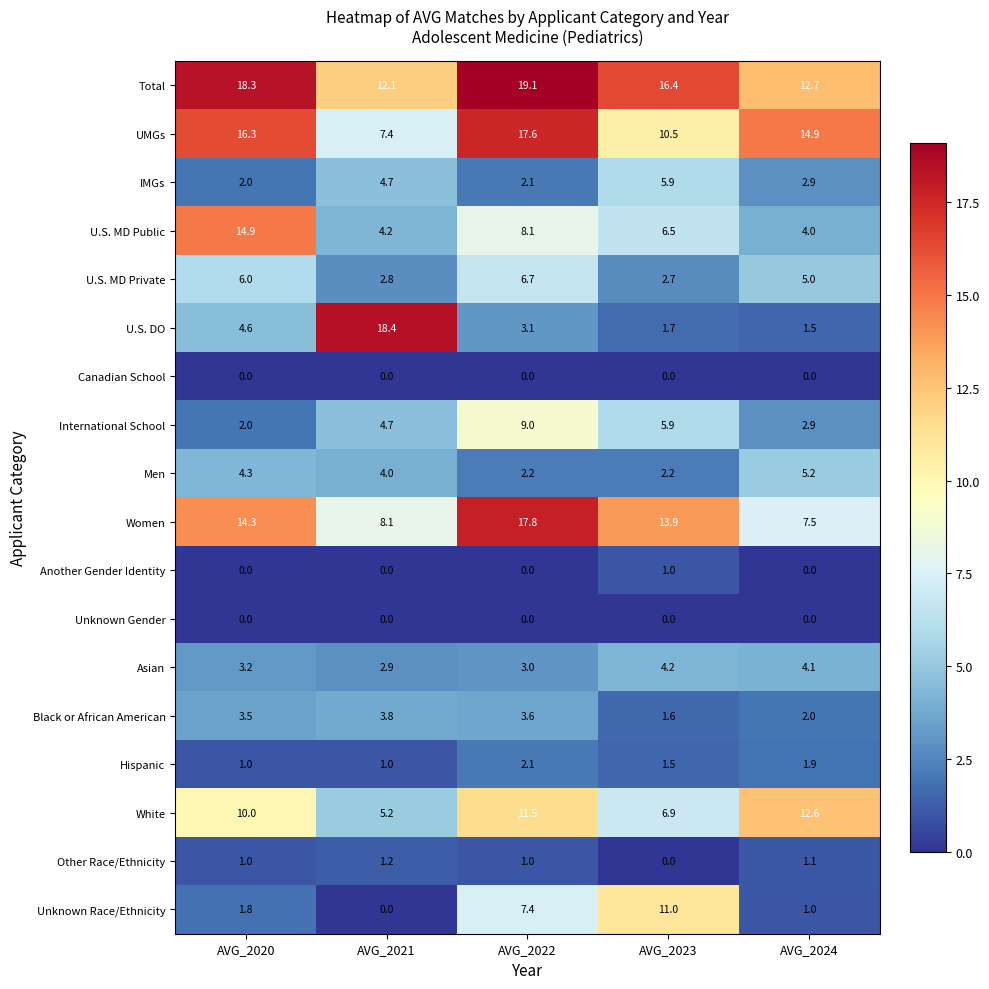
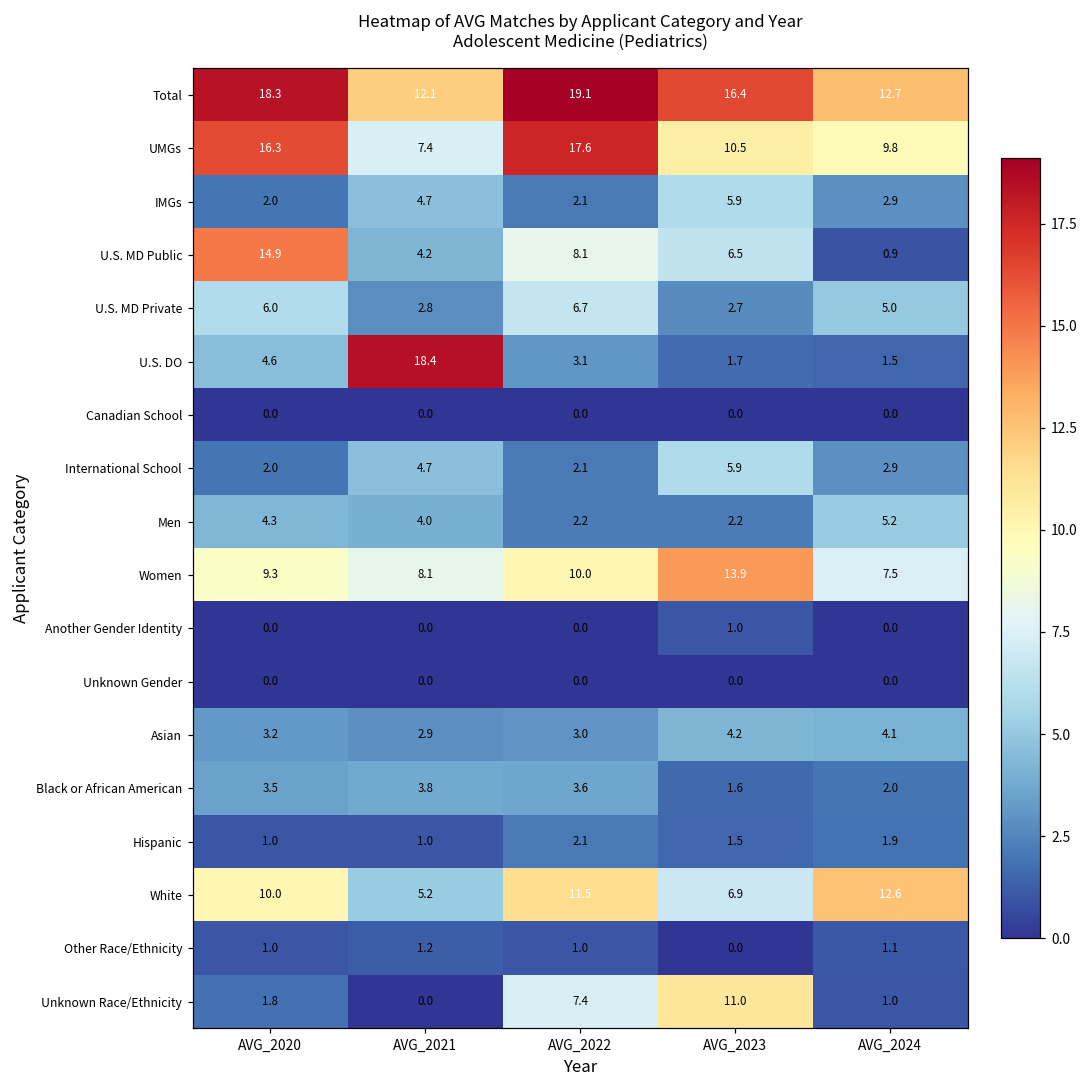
UMGs, AVG_2024: 14.9 -> 9.8
U.S. MD Public, AVG_2024: 4.0 -> 0.9
International School, AVG_2022: 9.0 -> 2.1
Women, AVG_2020: 14.3 -> 9.3
Women, AVG_2022: 17.8 -> 10.0
